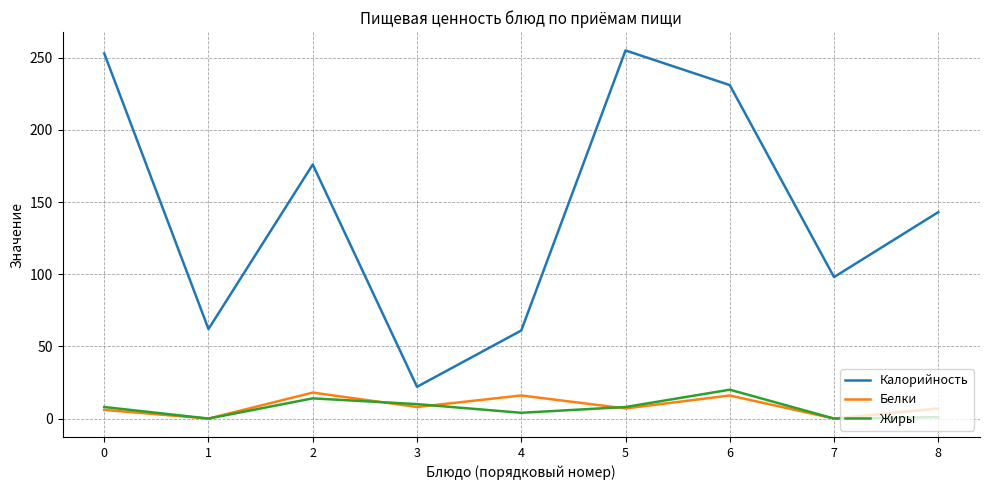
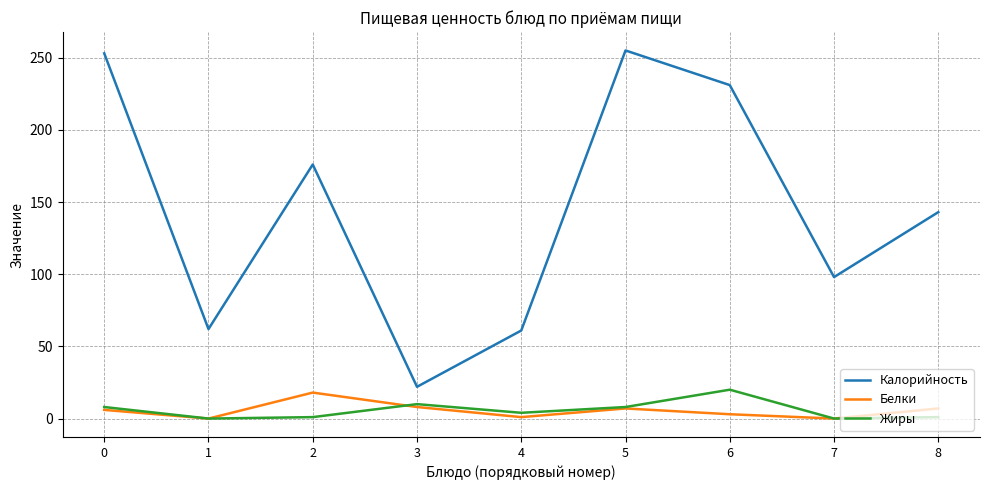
Жиры, 2: 14 -> 1
Белки, 4: 16 -> 1
Белки, 6: 16 -> 3
